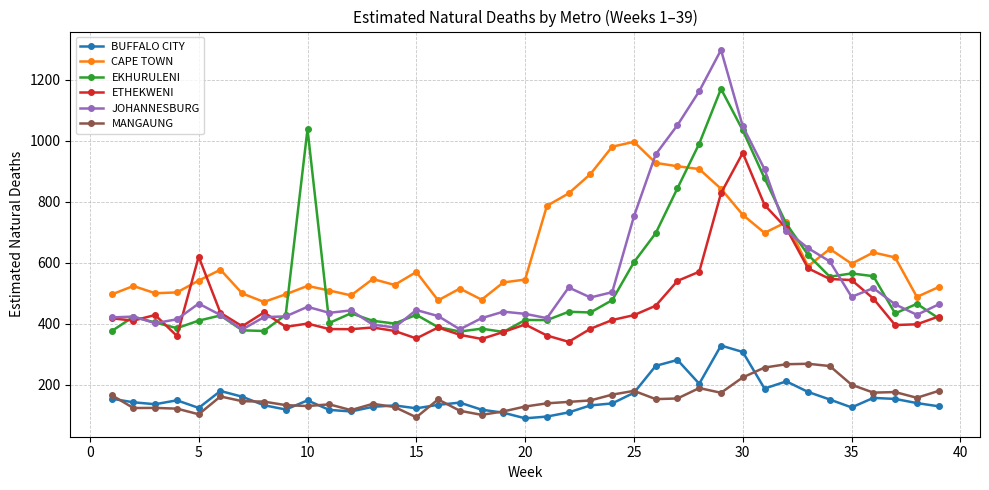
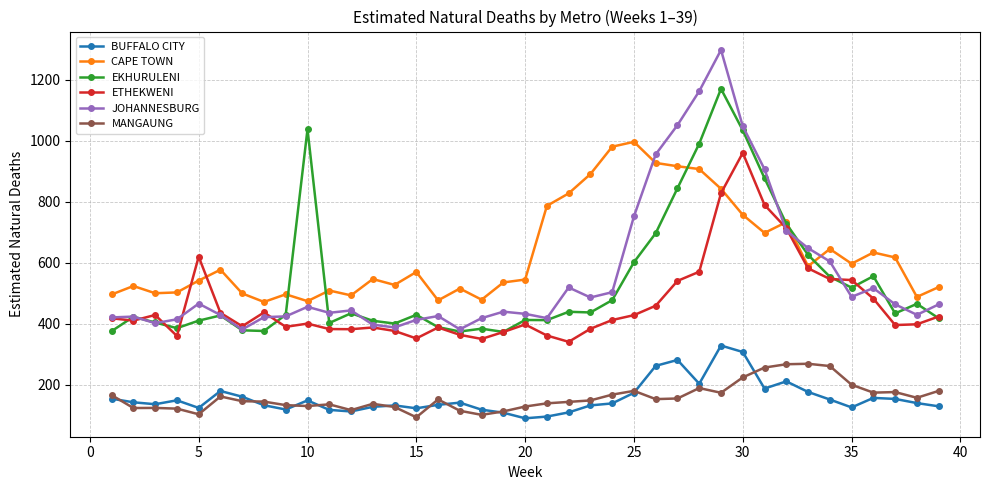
CAPE TOWN, 10: 520 -> 470
JOHANNESBURG, 15: 450 -> 410
EKHURULENI, 35: 570 -> 520
